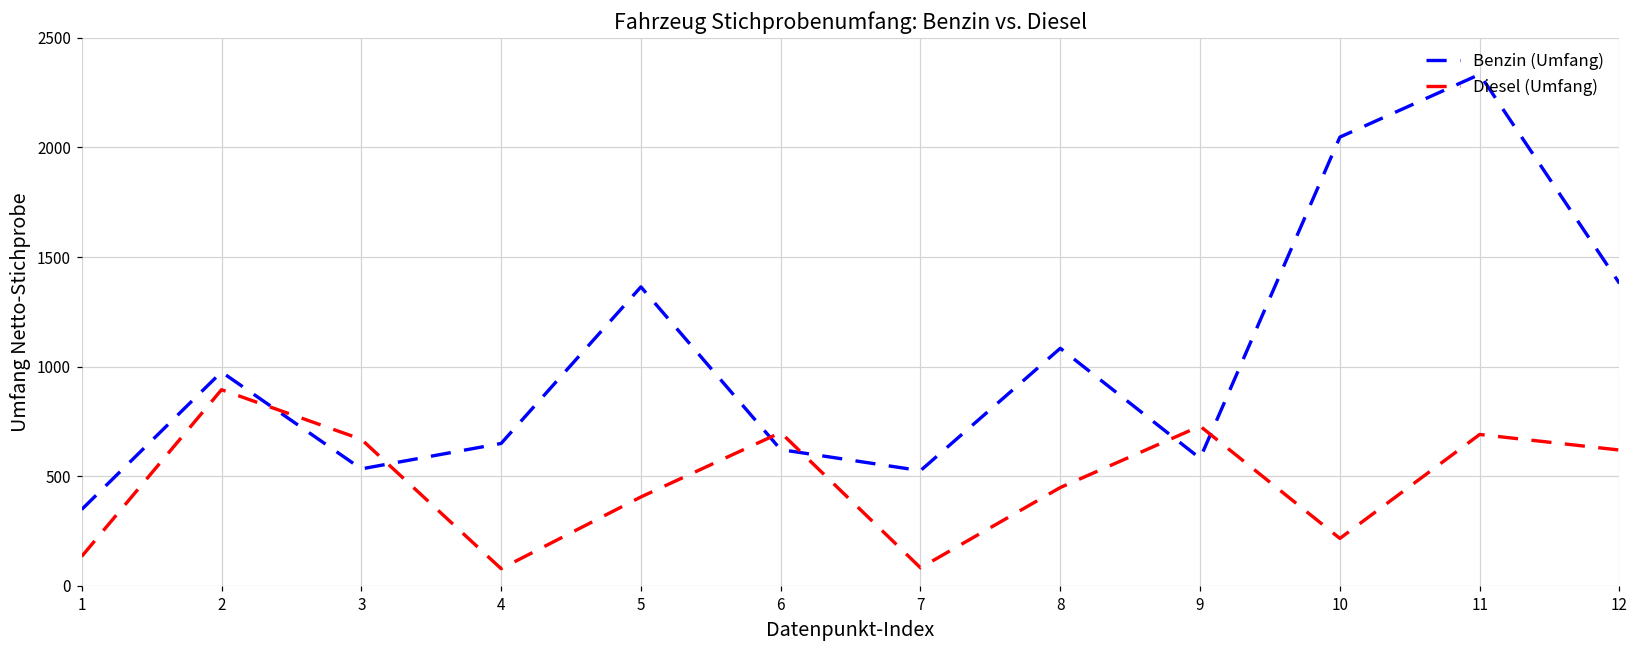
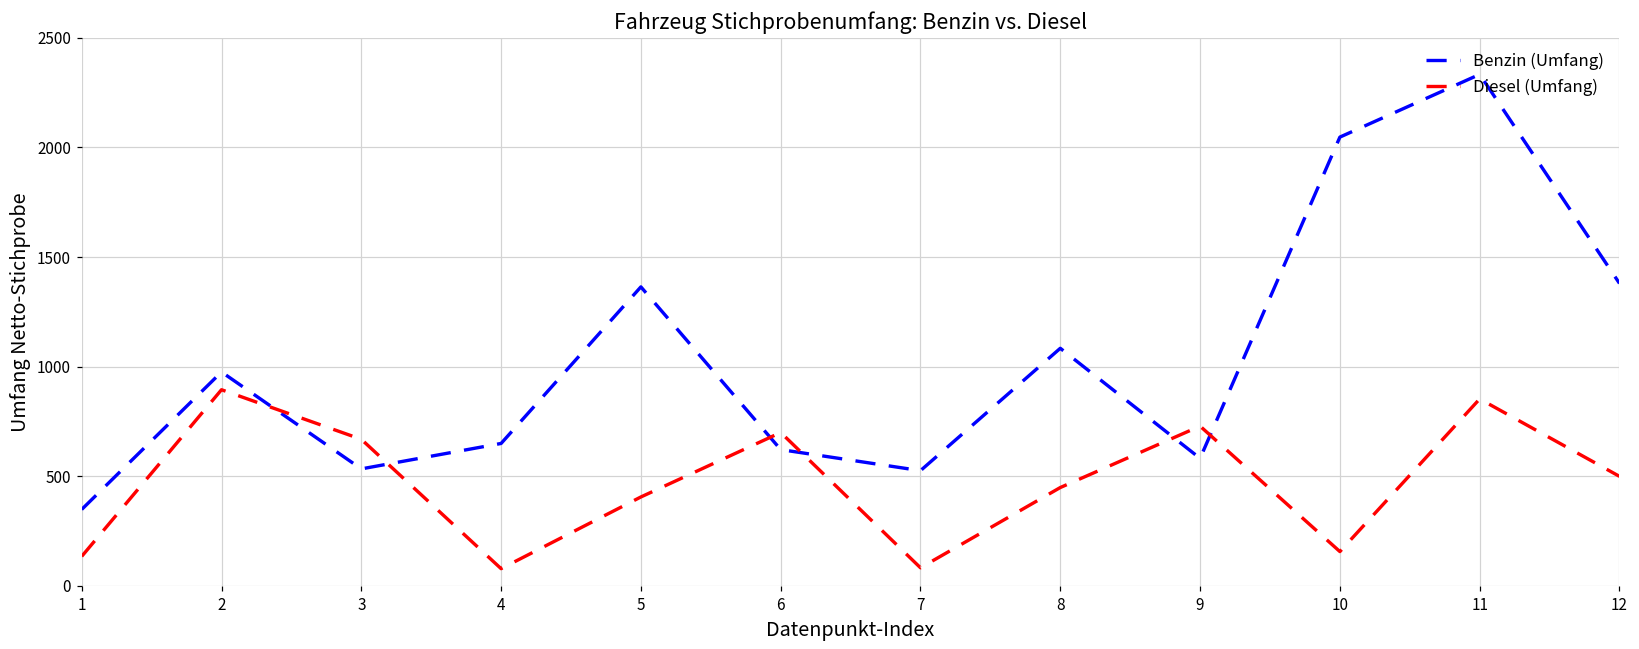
Diesel (Umfang), 10: 220 -> 160
Diesel (Umfang), 11: 690 -> 850
Diesel (Umfang), 12: 620 -> 500
